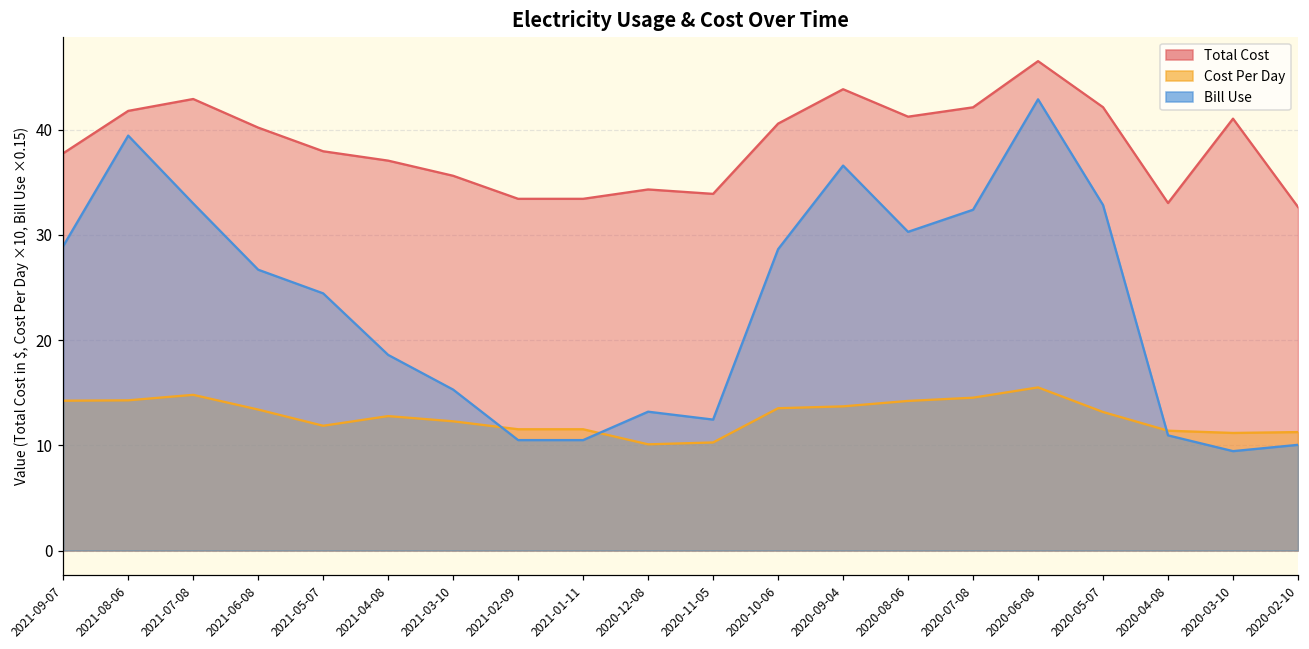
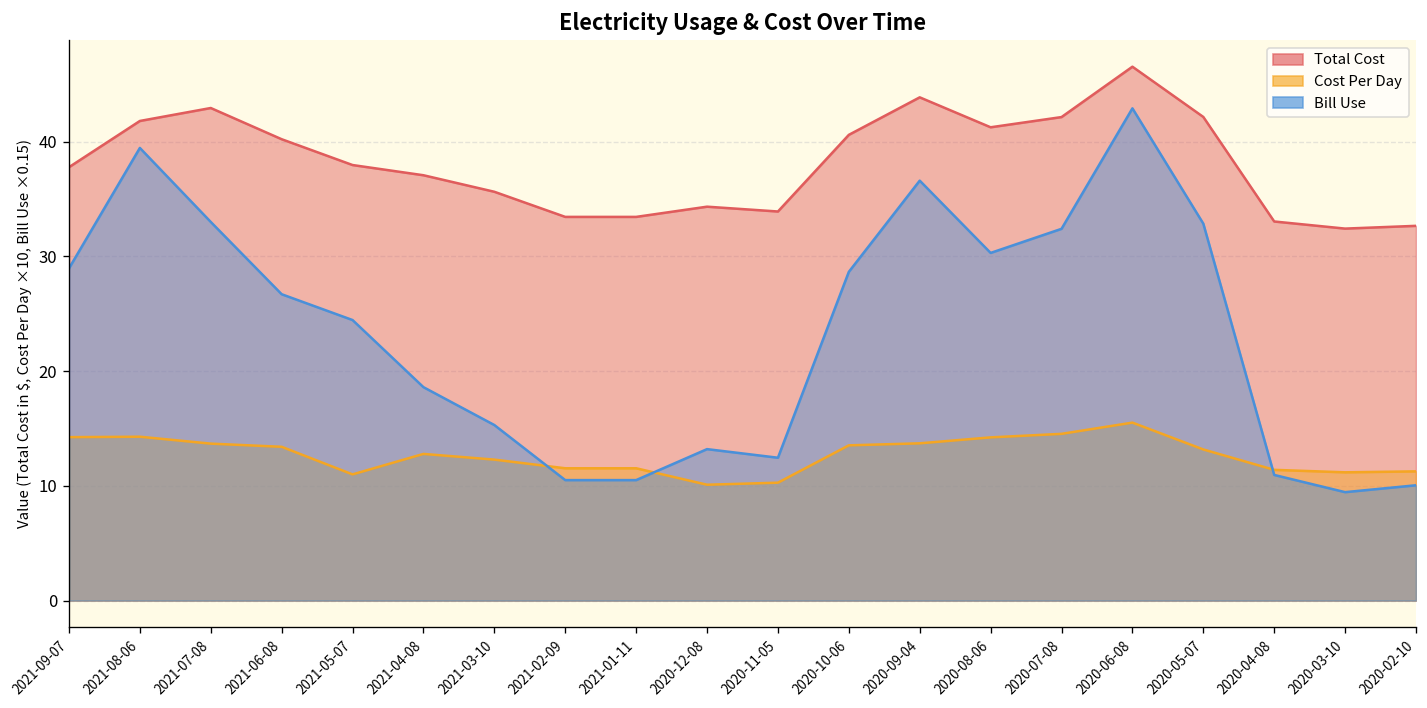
Cost Per Day, 2021-07-08: 15 -> 14
Cost Per Day, 2021-05-07: 12 -> 11
Total Cost, 2020-03-10: 41 -> 32
